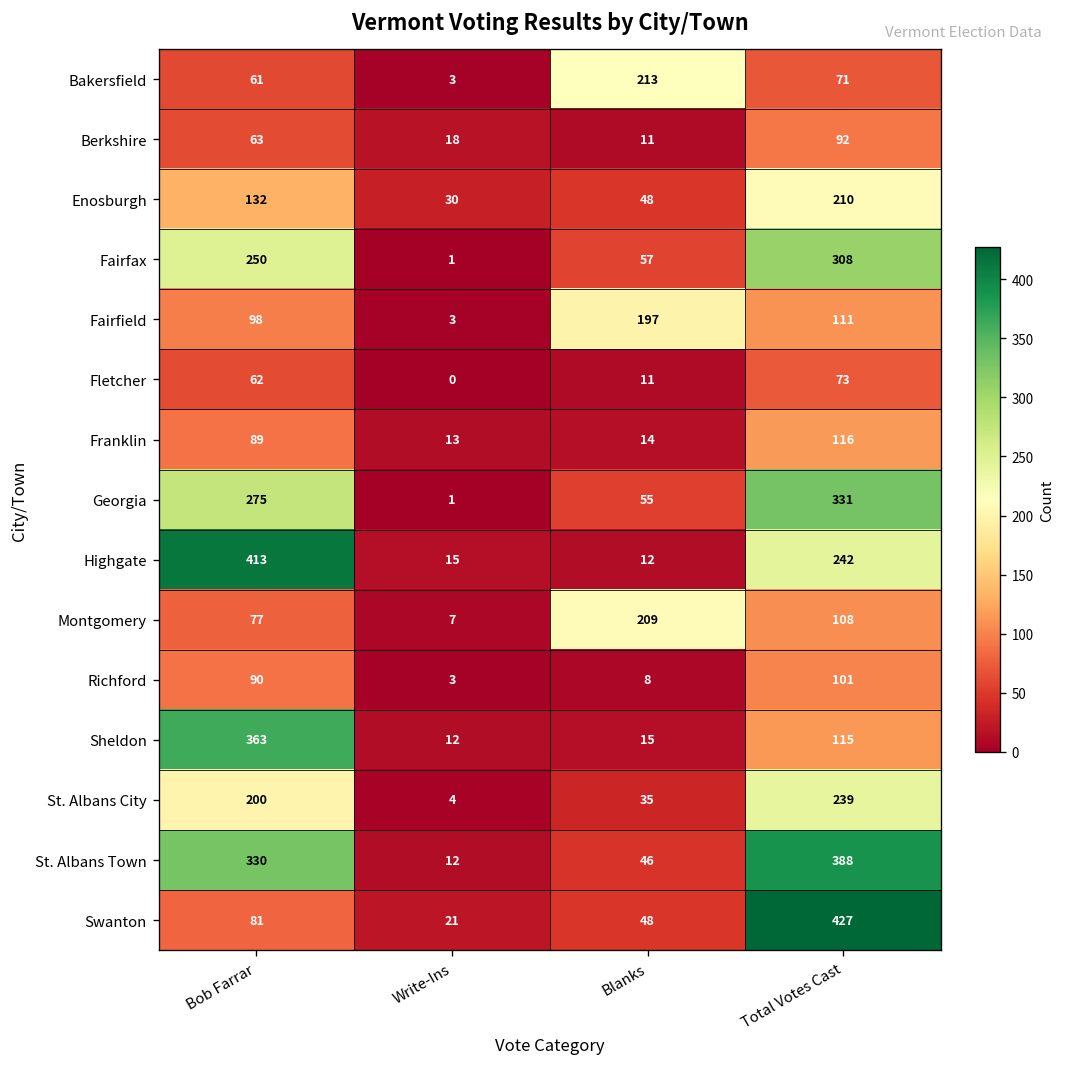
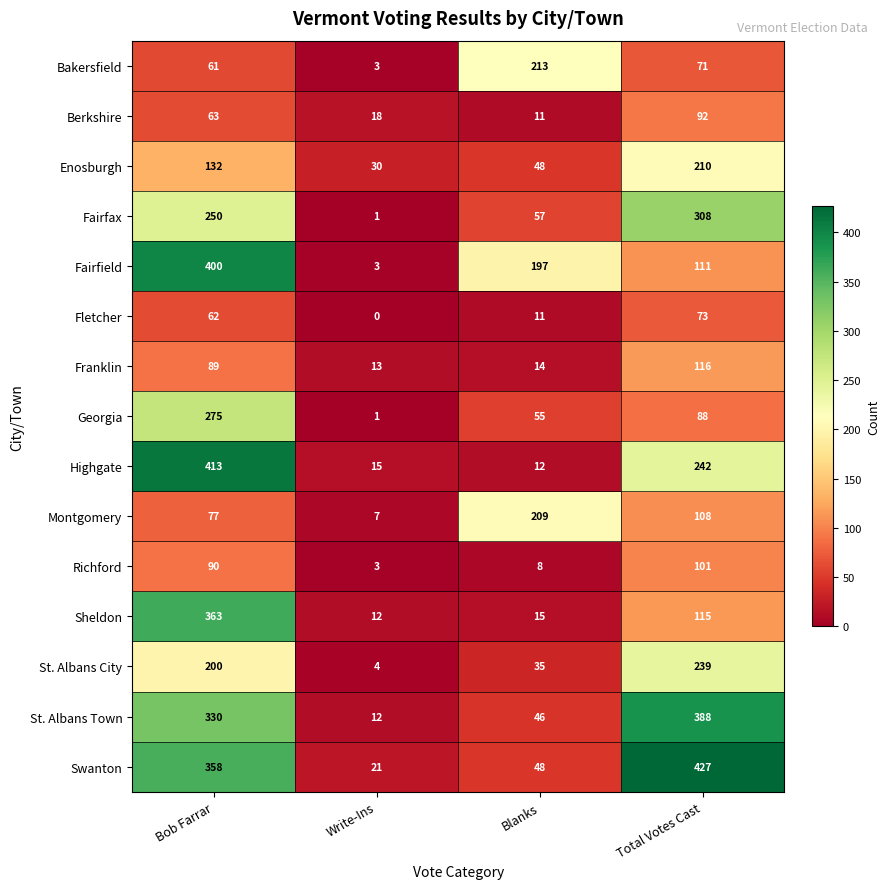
Fairfield, Bob Farrar: 98 -> 400
Georgia, Total Votes Cast: 331 -> 88
Swanton, Bob Farrar: 81 -> 358
